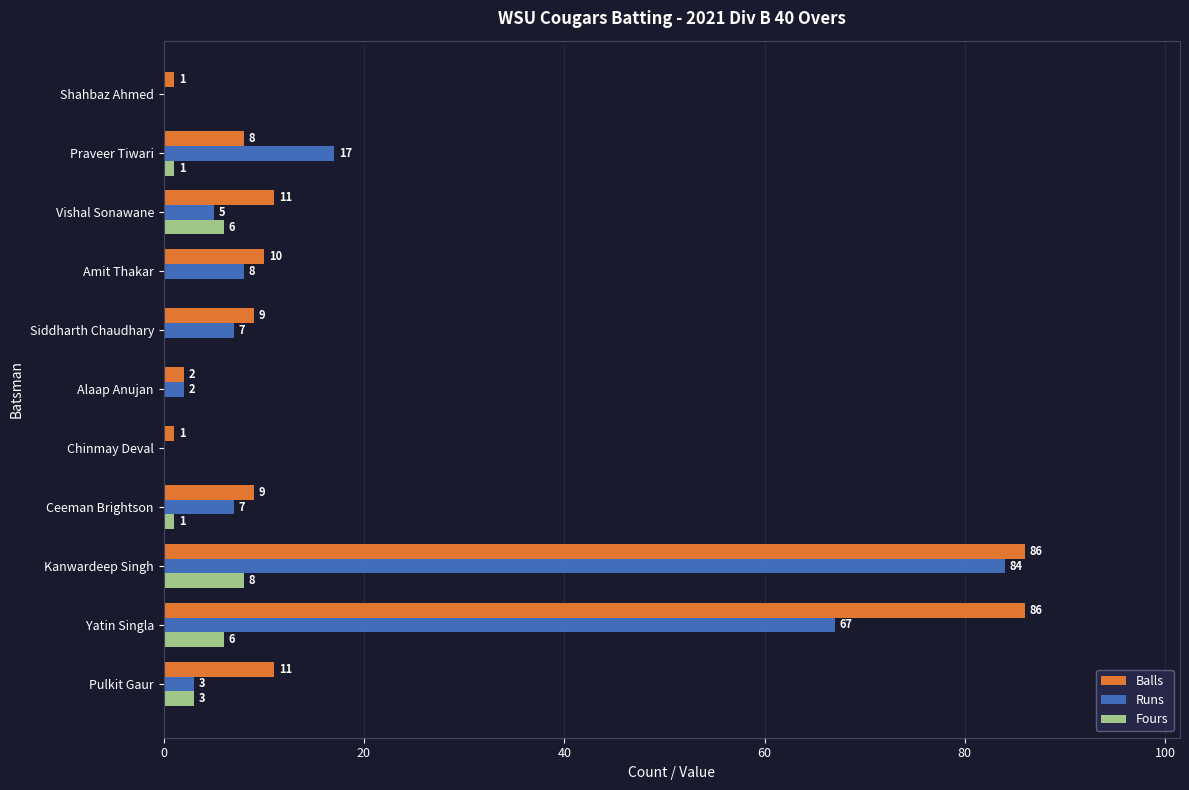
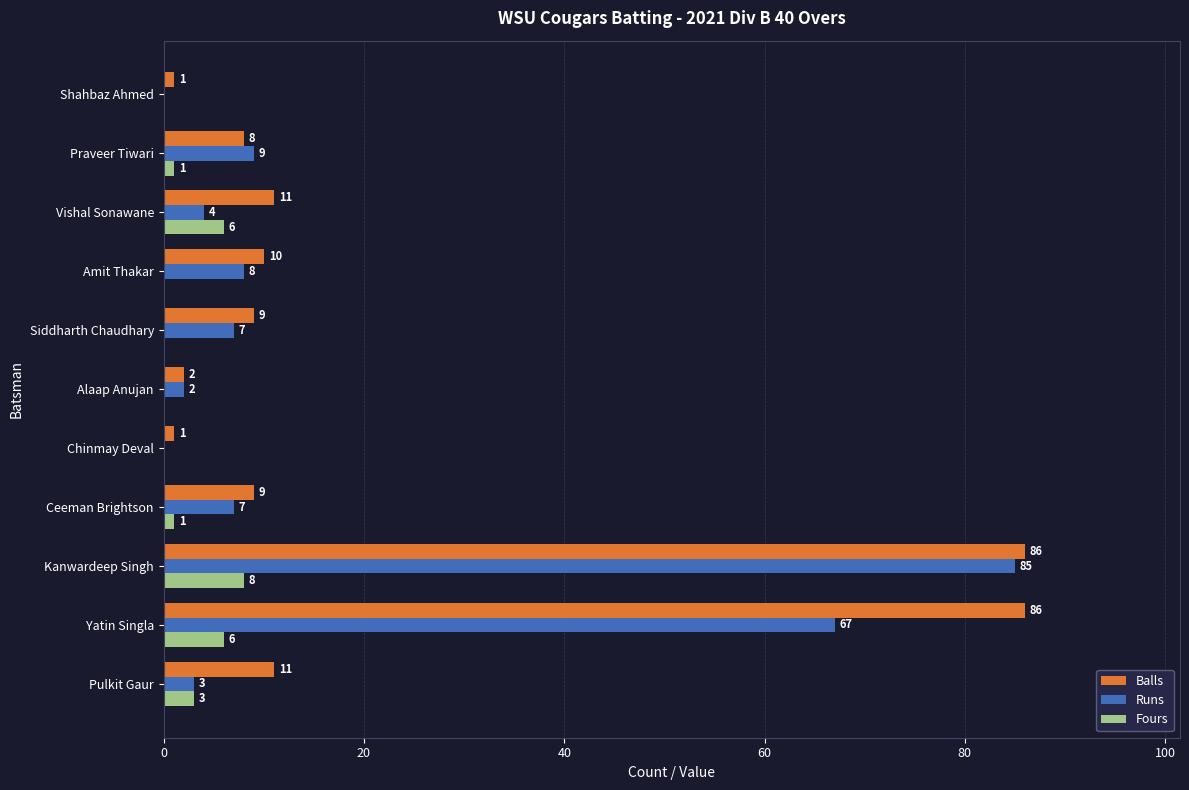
Runs, Praveer Tiwari: 17 -> 9
Runs, Vishal Sonawane: 5 -> 4
Runs, Kanwardeep Singh: 84 -> 85
